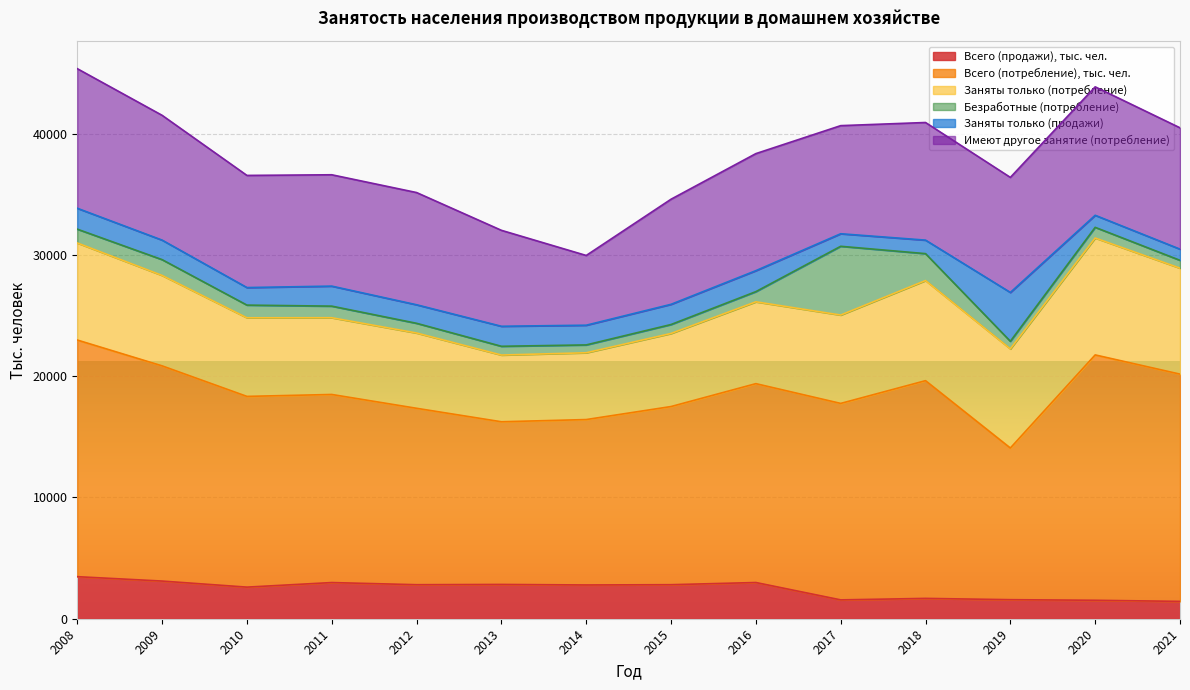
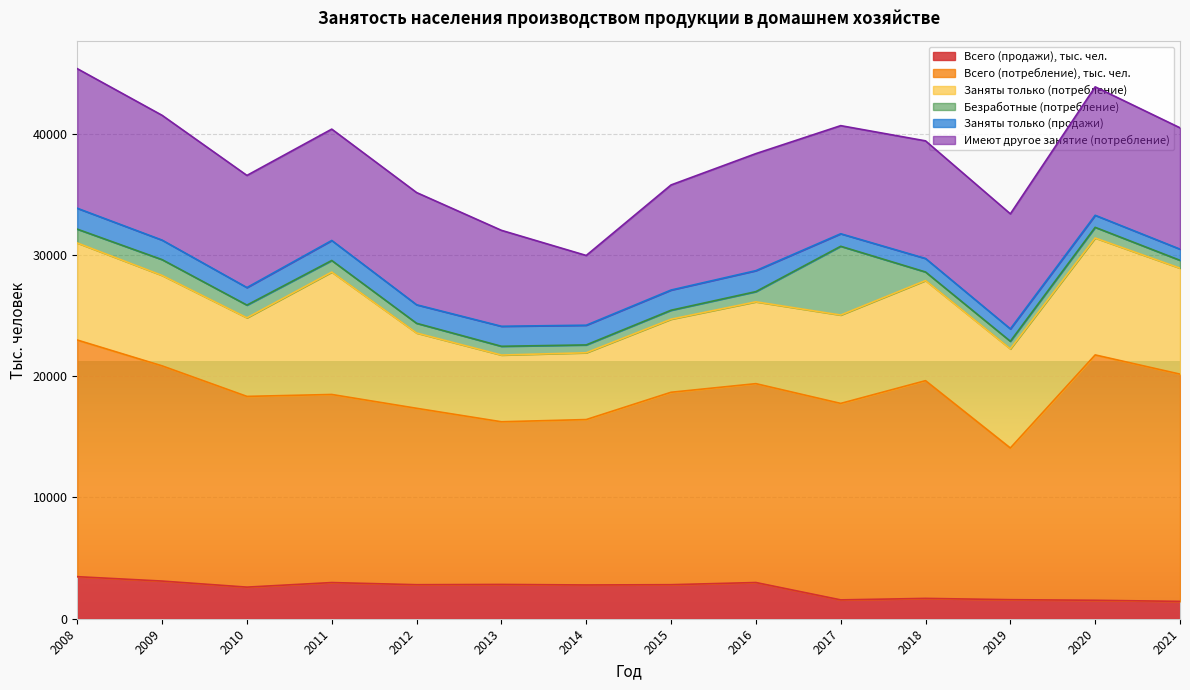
Заняты только (потребление), 2011: 6300 -> 10100
Всего (потребление), тыс. чел., 2015: 14700 -> 15900
Безработные (потребление), 2018: 2200 -> 700
Заняты только (продажи), 2019: 4000 -> 1000
